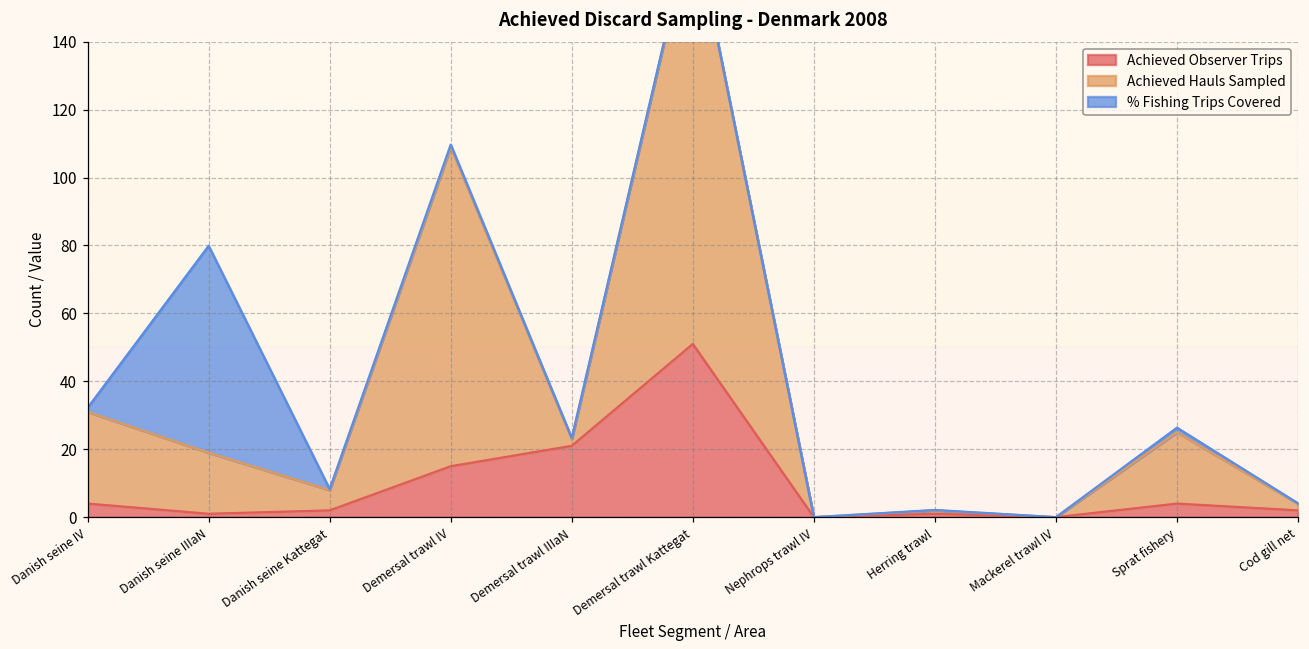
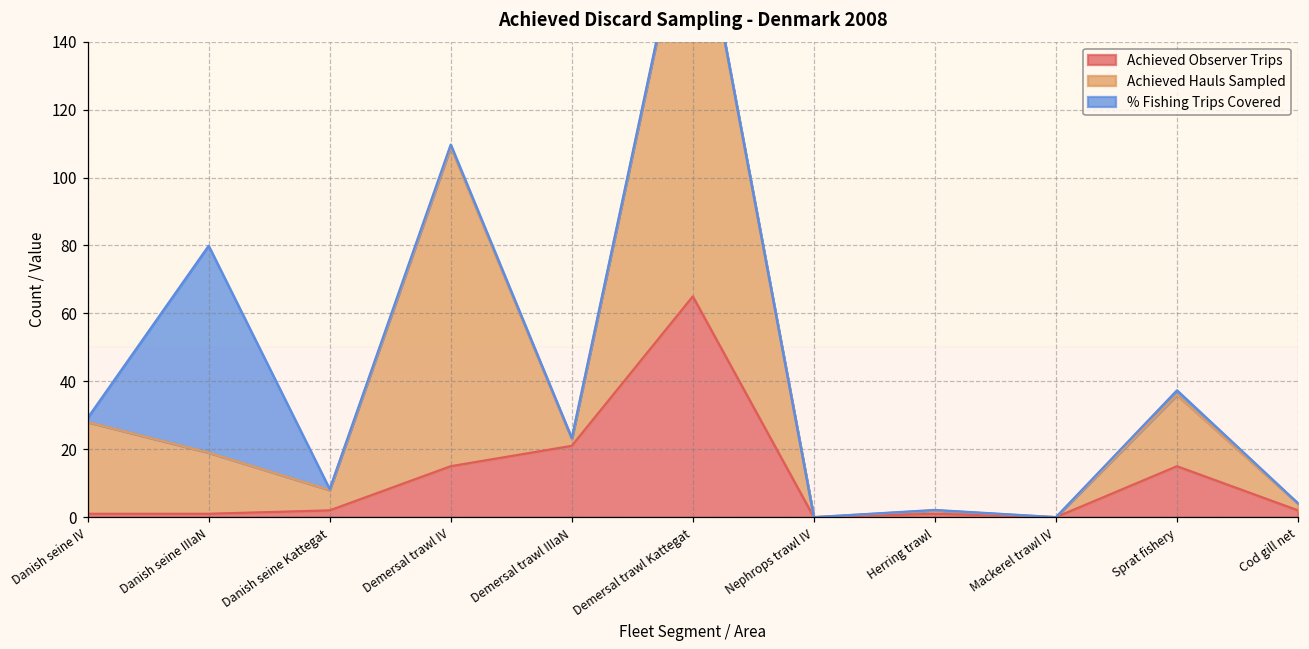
Achieved Observer Trips, Danish seine IV: 4 -> 1
Achieved Observer Trips, Demersal trawl Kattegat: 51 -> 65
Achieved Observer Trips, Sprat fishery: 4 -> 15
